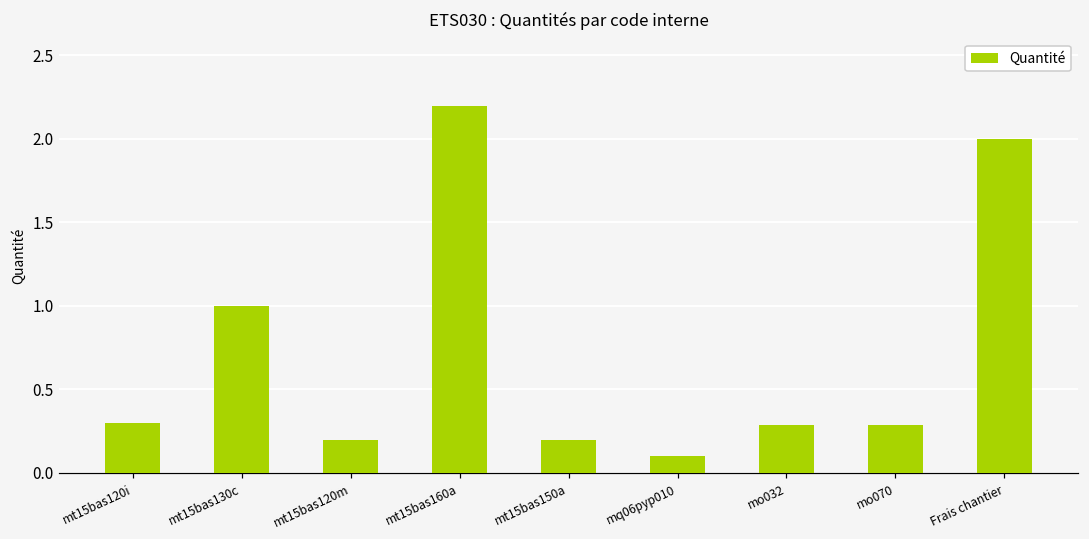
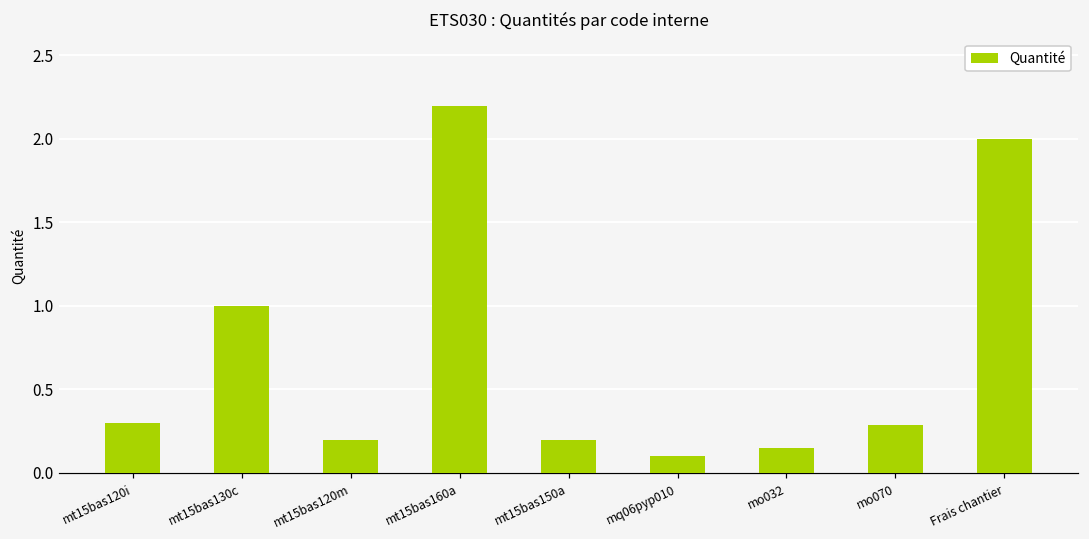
mo032: 0.29 -> 0.15
